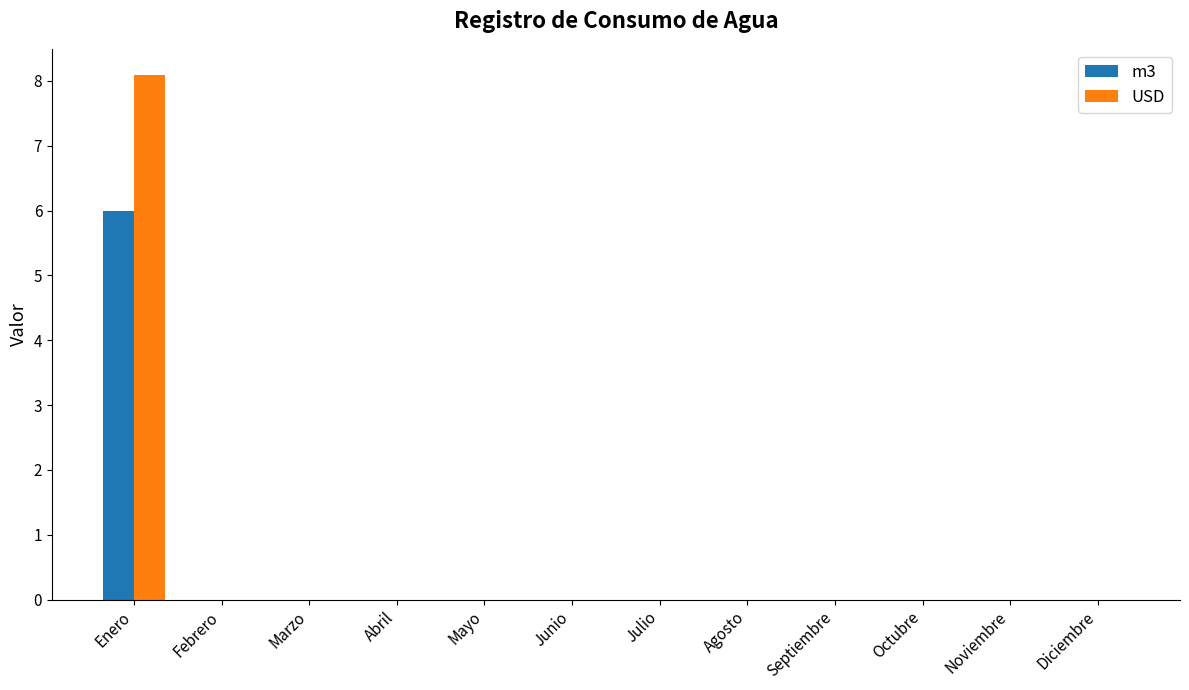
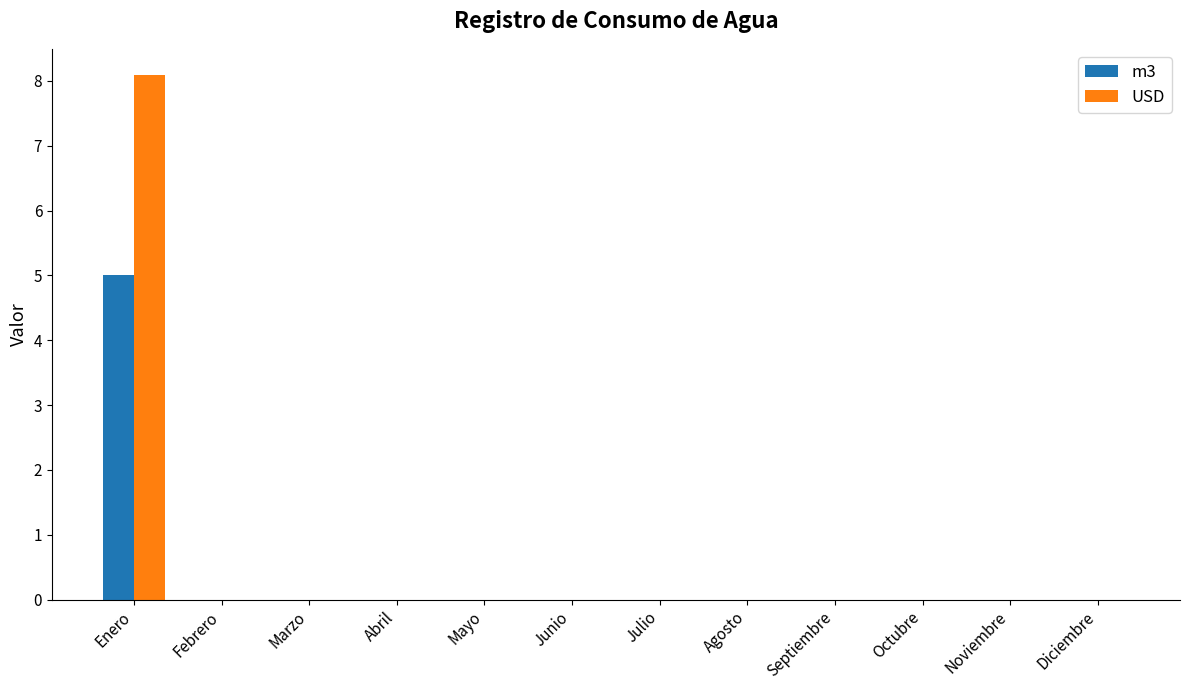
m3, Enero: 6 -> 5
